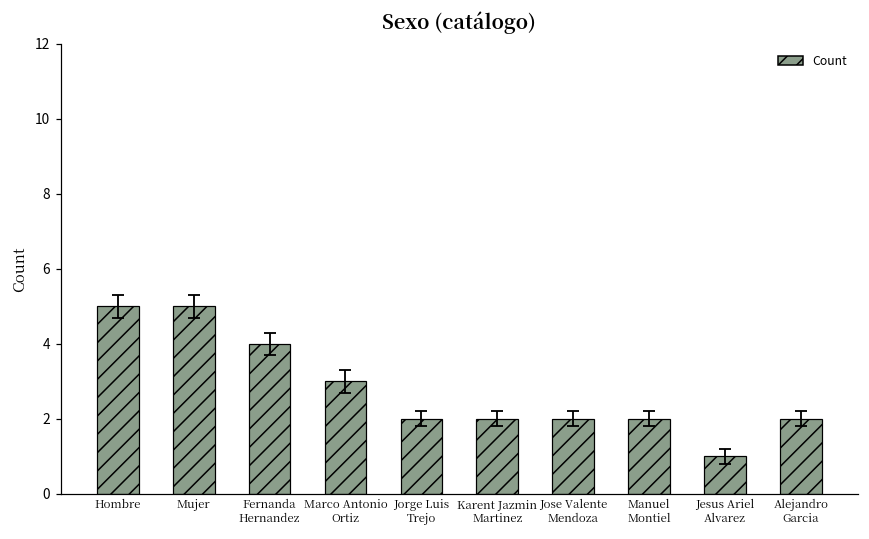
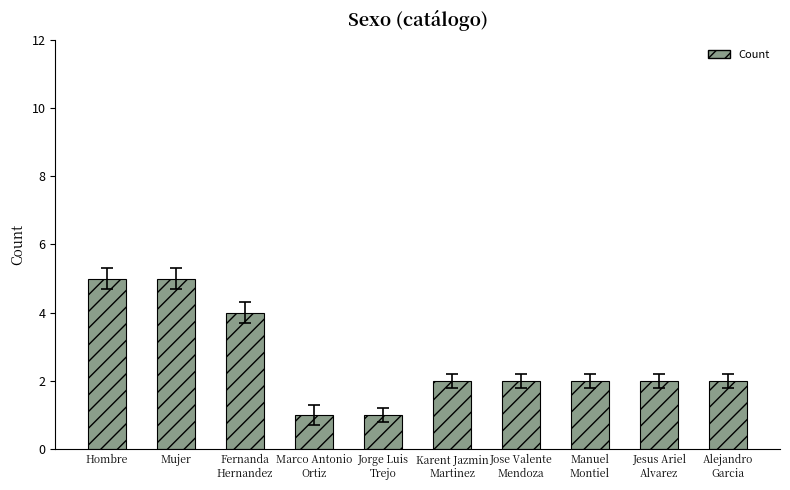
Count, Marco Antonio Ortiz: 3 -> 1
Count, Jorge Luis Trejo: 2 -> 1
Count, Jesus Ariel Alvarez: 1 -> 2
